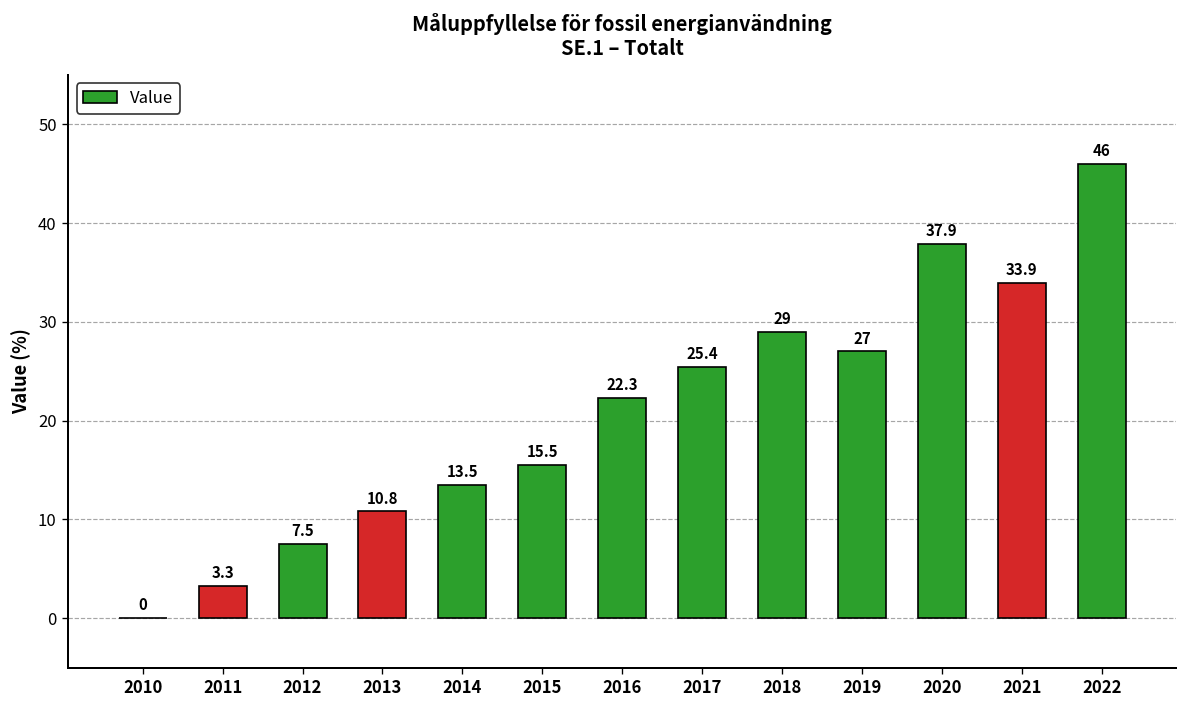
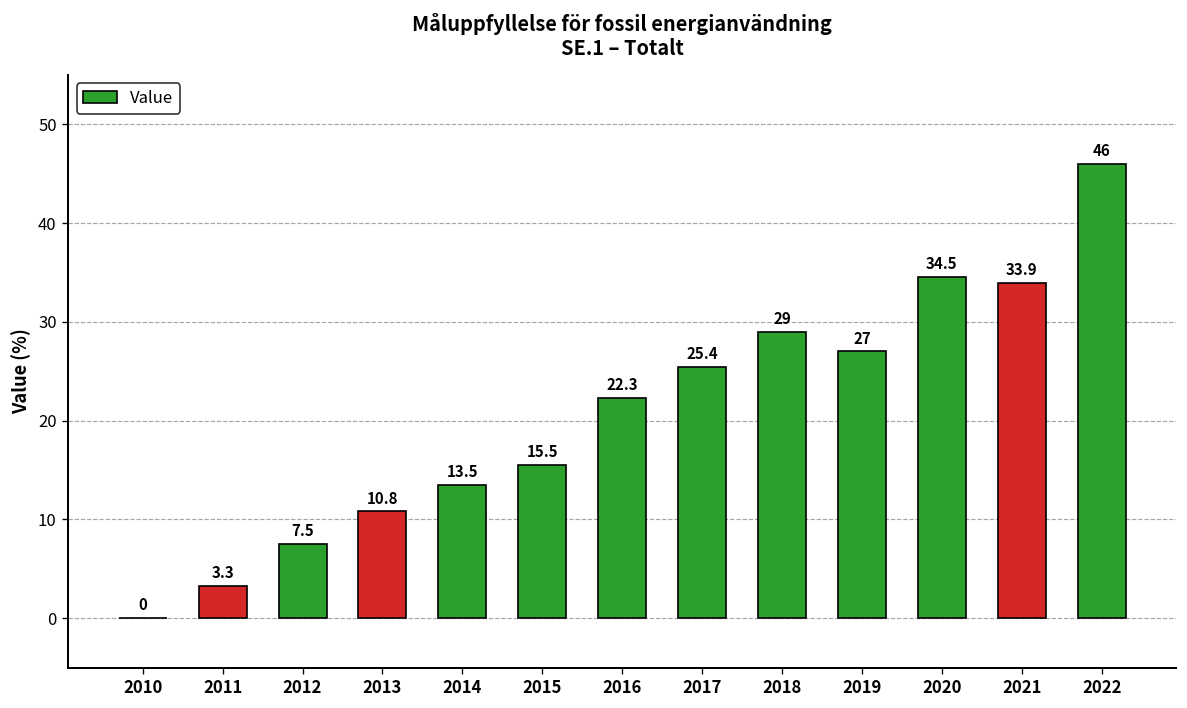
2020: 37.9 -> 34.5
